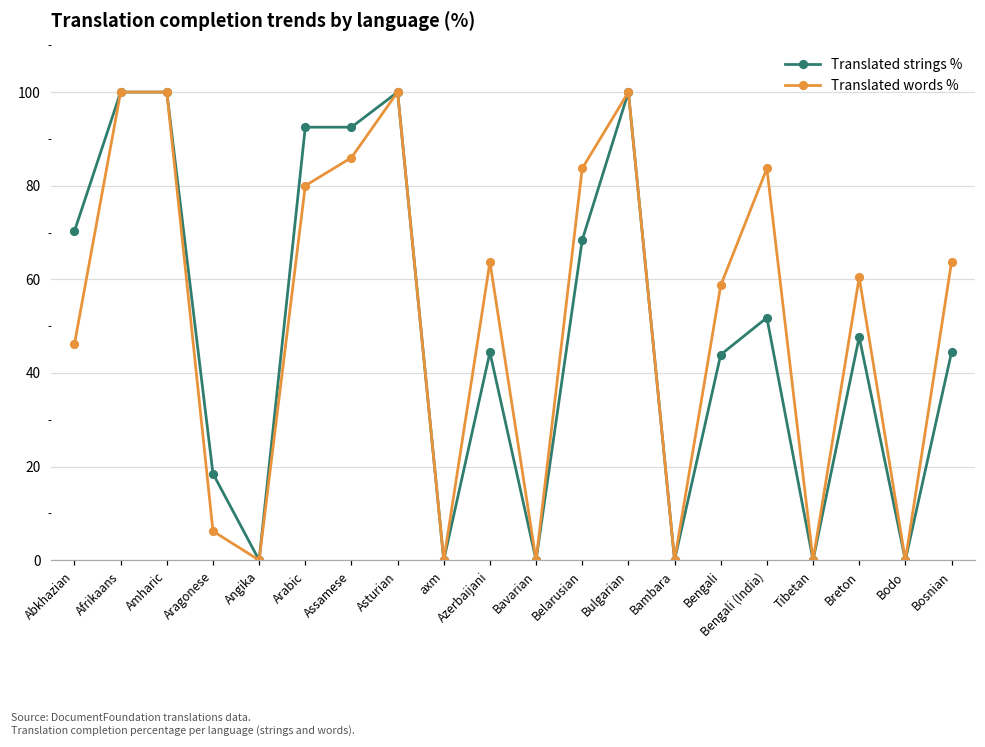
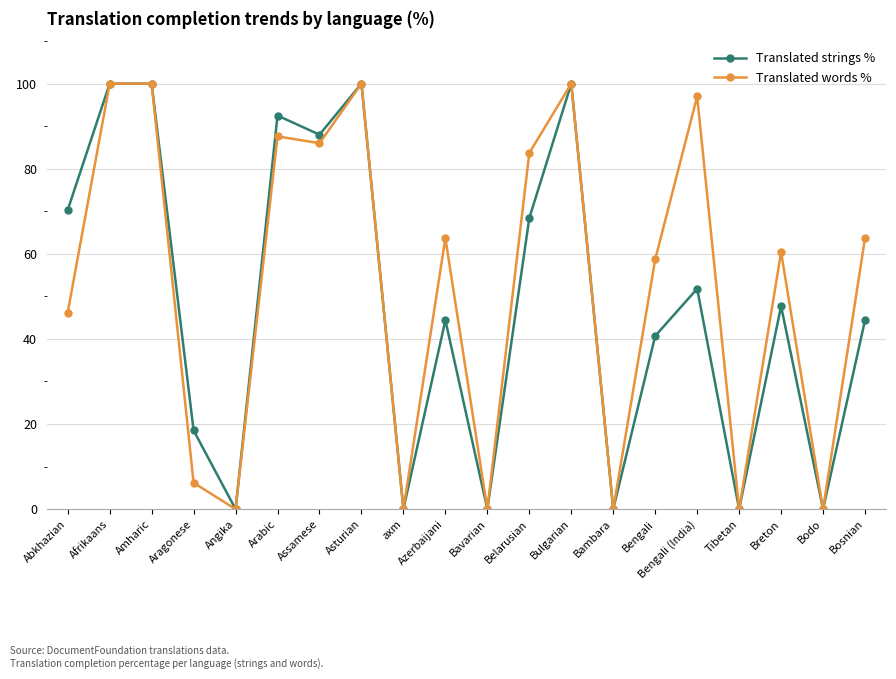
Translated words %, Arabic: 80 -> 88
Translated strings %, Assamese: 93 -> 88
Translated strings %, Bengali: 44 -> 41
Translated words %, Bengali (India): 84 -> 97
